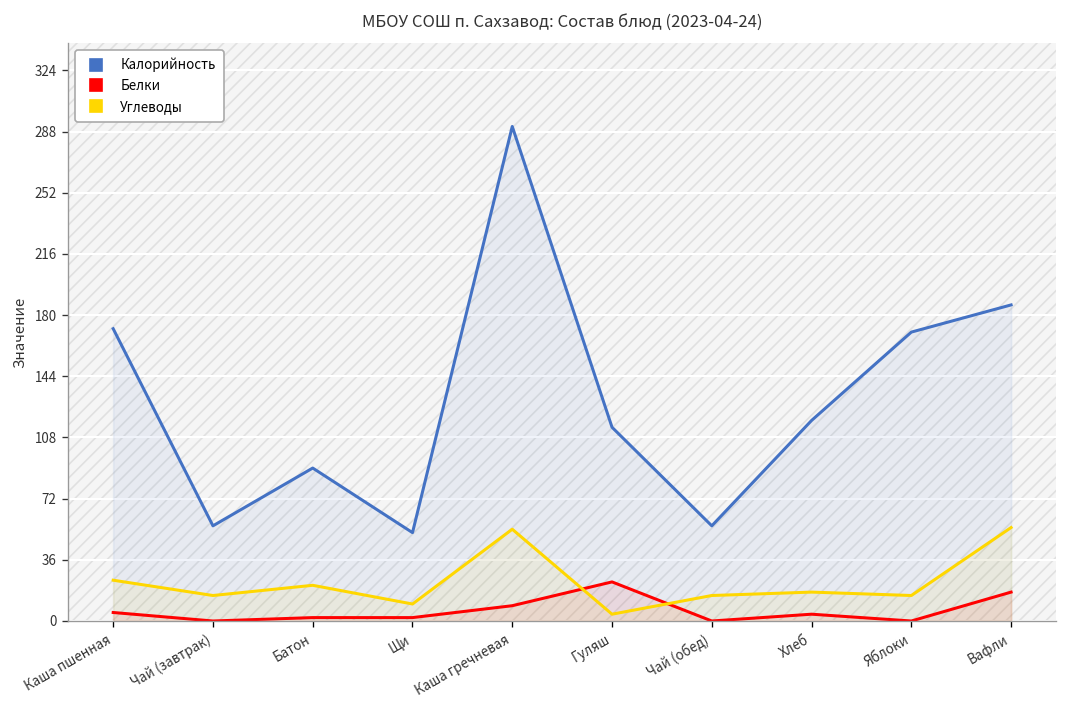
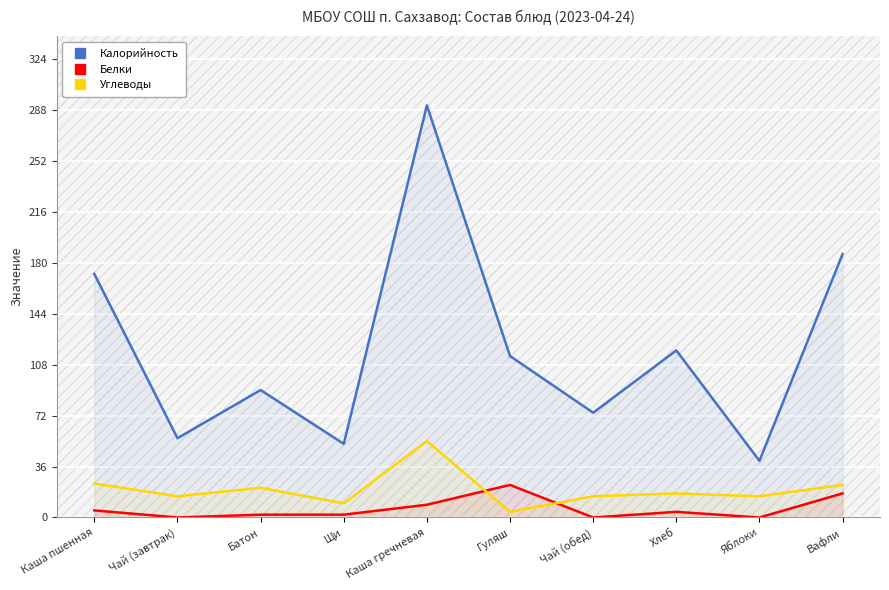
Калорийность, Чай (обед): 56 -> 74
Калорийность, Яблоки: 170 -> 40
Углеводы, Вафли: 55 -> 23
